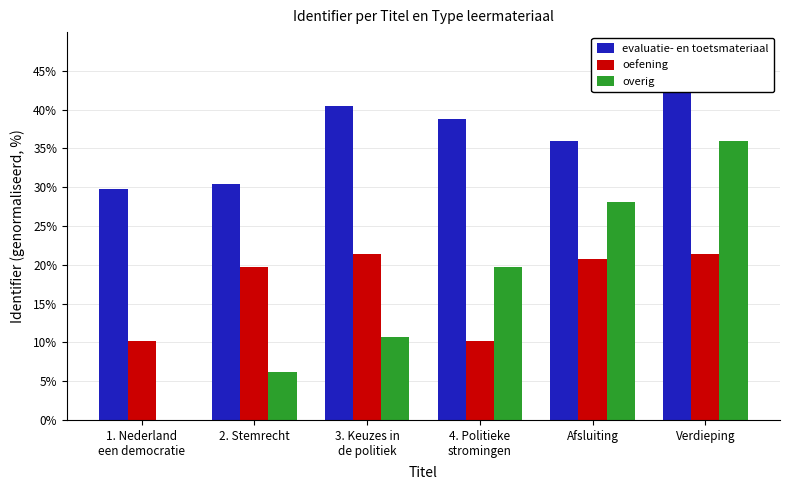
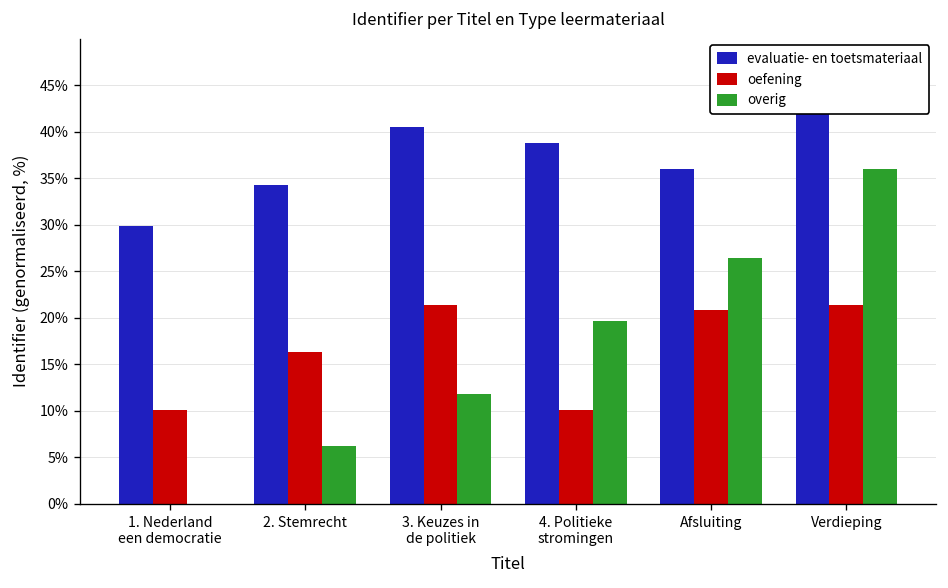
evaluatie- en toetsmateriaal, 2. Stemrecht: 30% -> 34%
oefening, 2. Stemrecht: 20% -> 16%
overig, 3. Keuzes in de politiek: 11% -> 12%
overig, Afsluiting: 28% -> 26%
